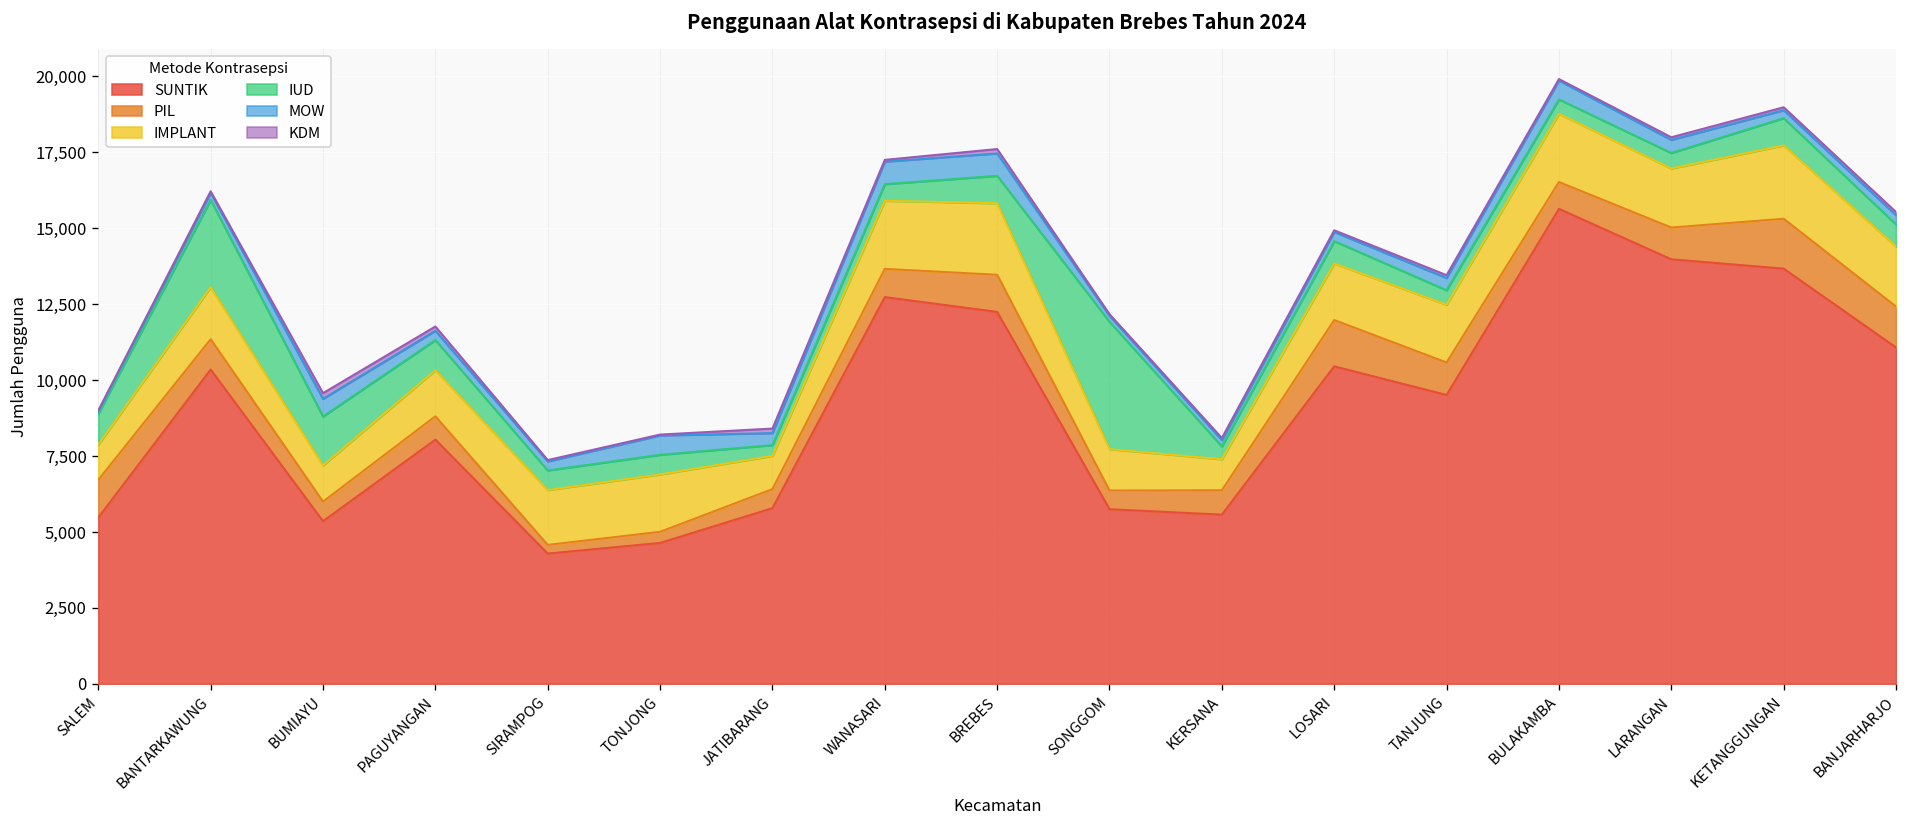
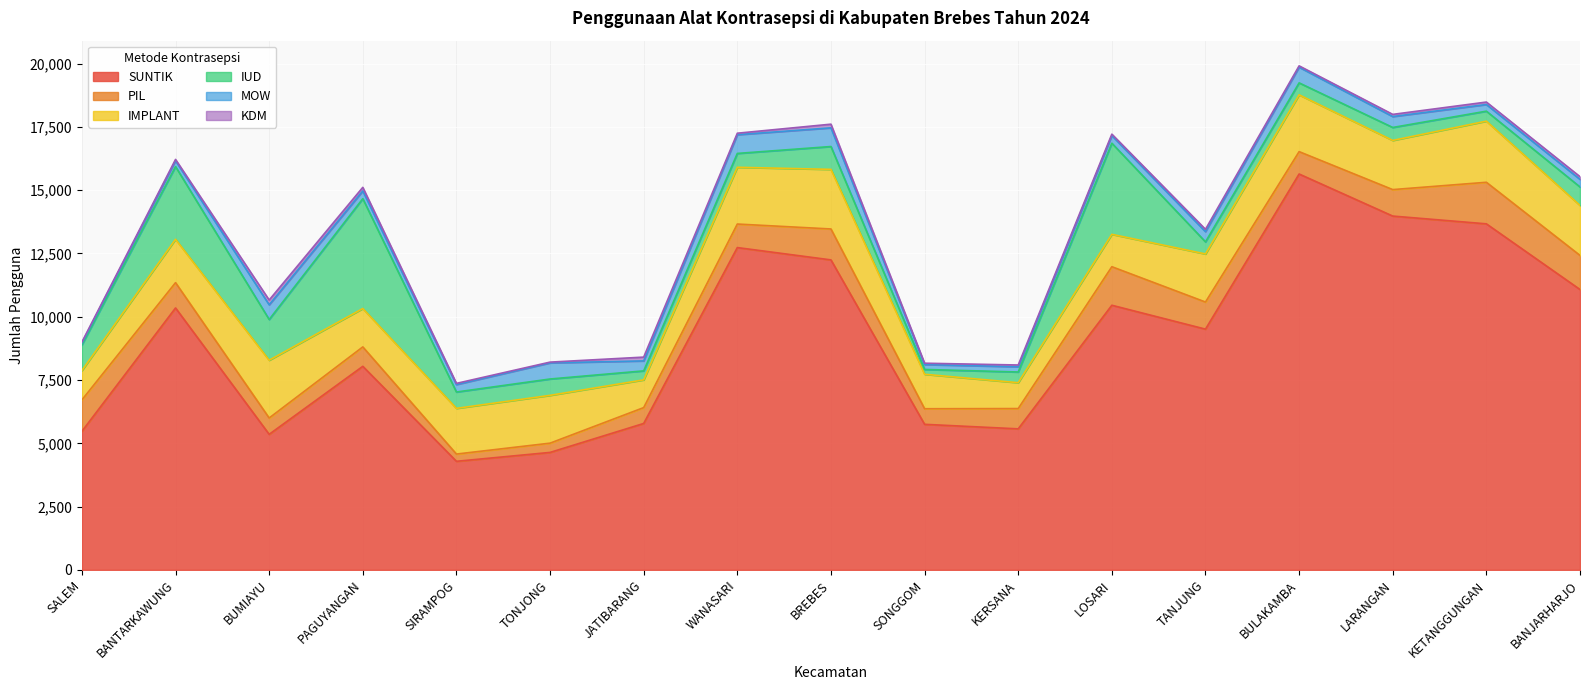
IMPLANT, BUMIAYU: 1,200 -> 2,300
IUD, PAGUYANGAN: 1,000 -> 4,300
IUD, SONGGOM: 4,200 -> 200
IMPLANT, LOSARI: 1,900 -> 1,300
IUD, LOSARI: 700 -> 3,600
IUD, KETANGGUNGAN: 900 -> 400
